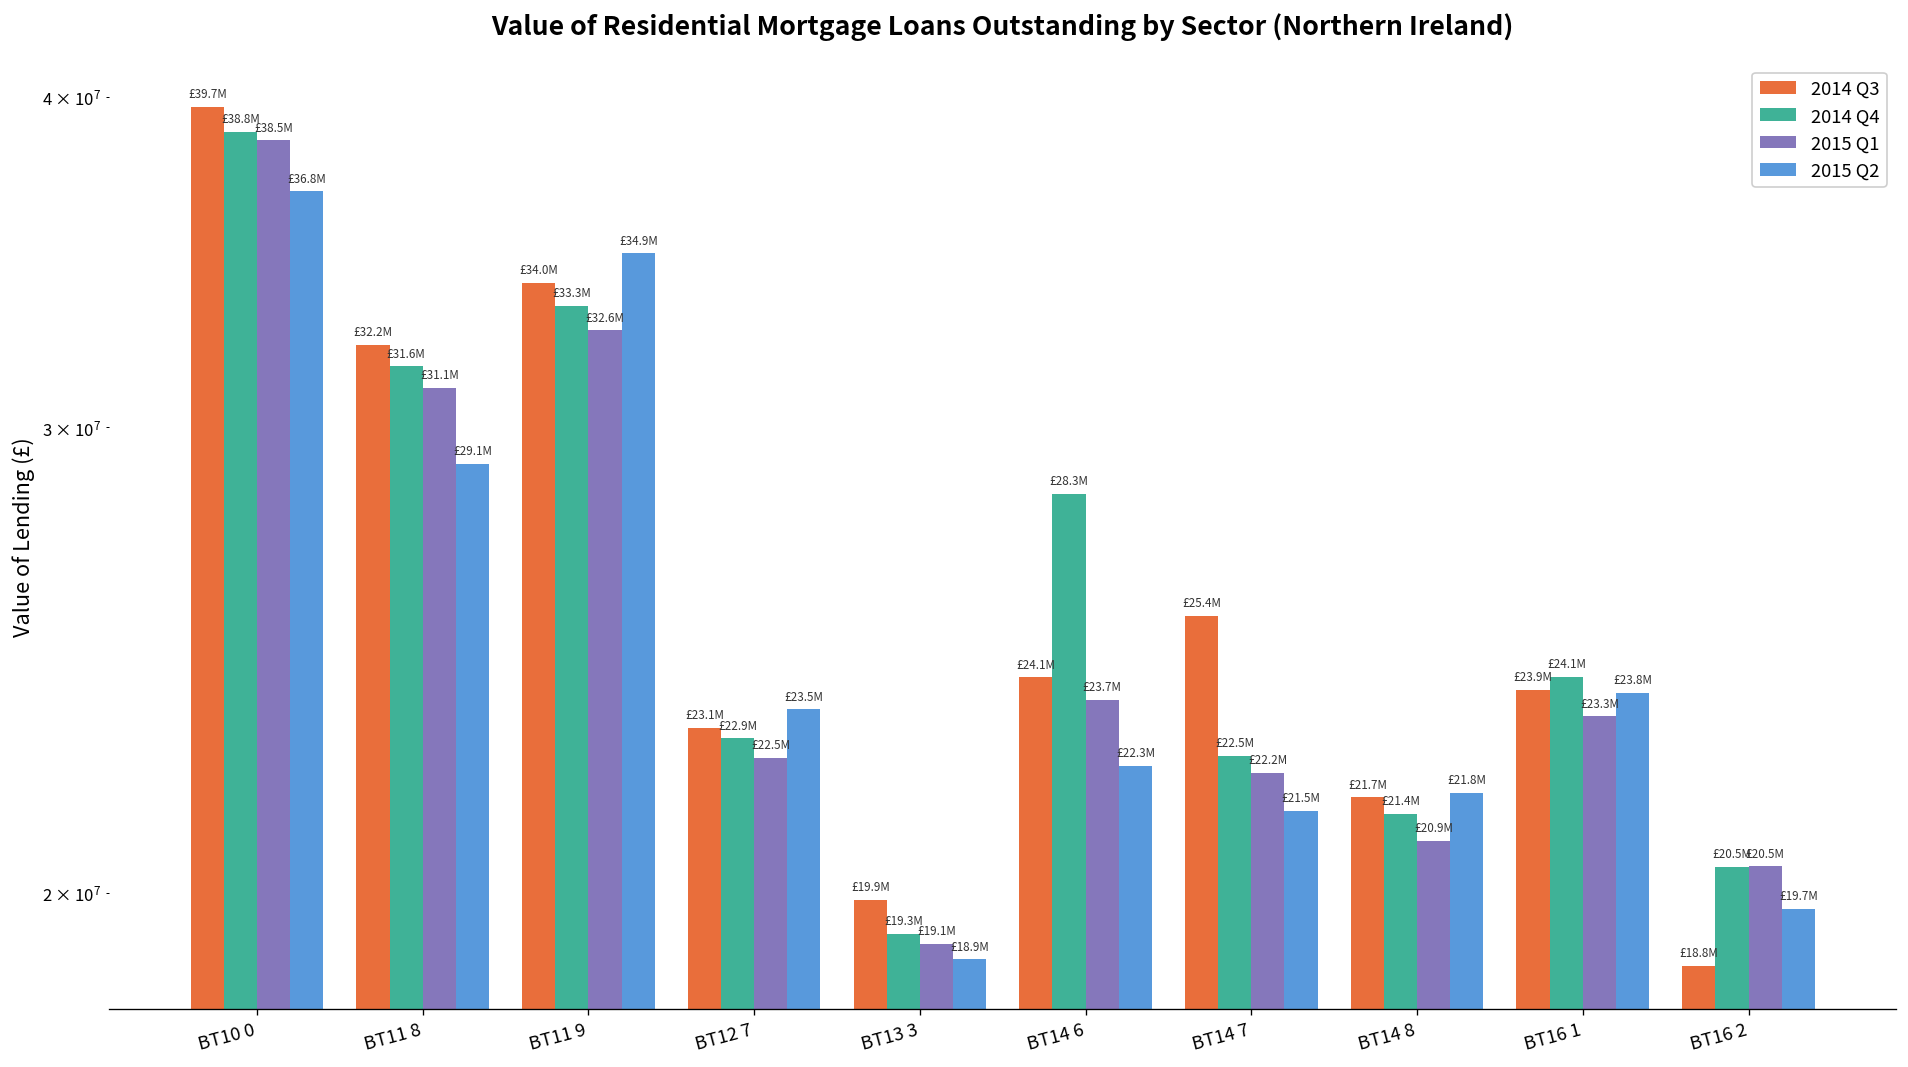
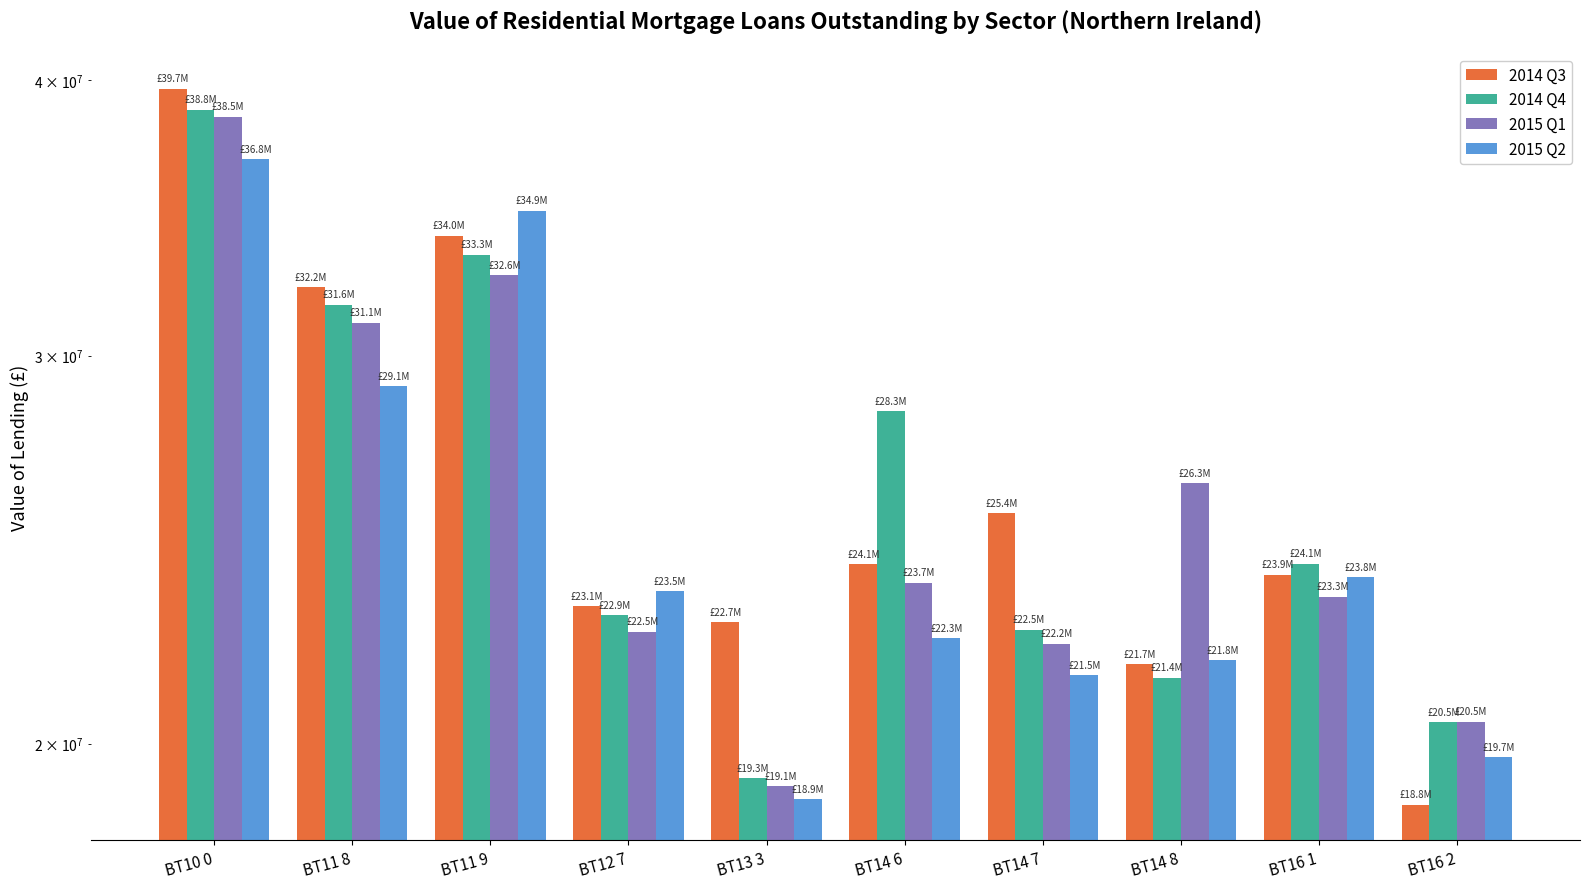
2014 Q3, BT13 3: £19.9M -> £22.7M
2015 Q1, BT14 8: £20.9M -> £26.3M
